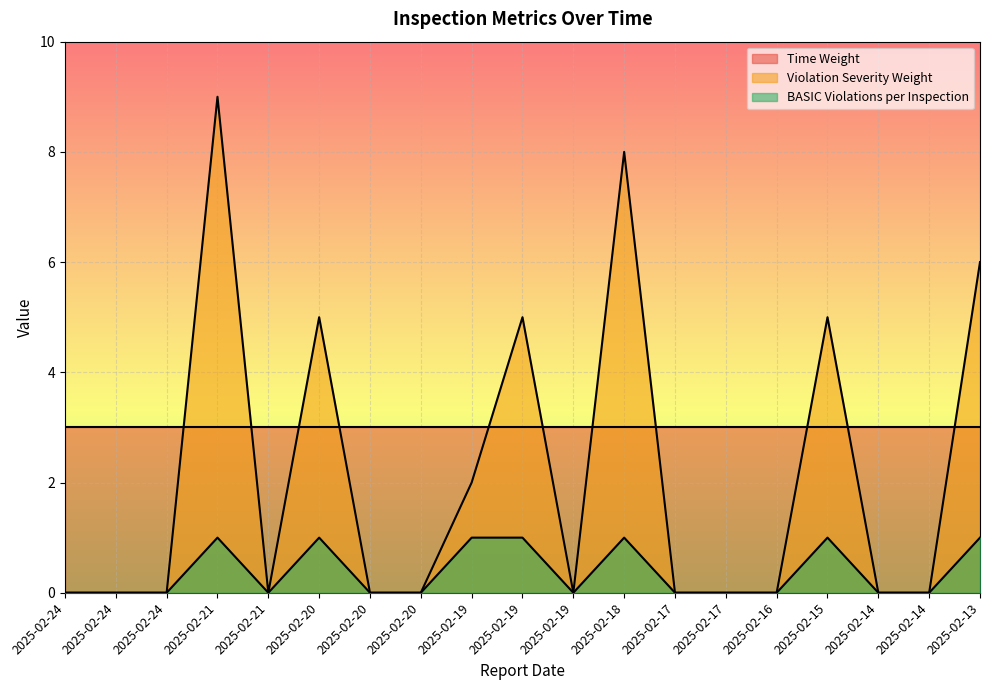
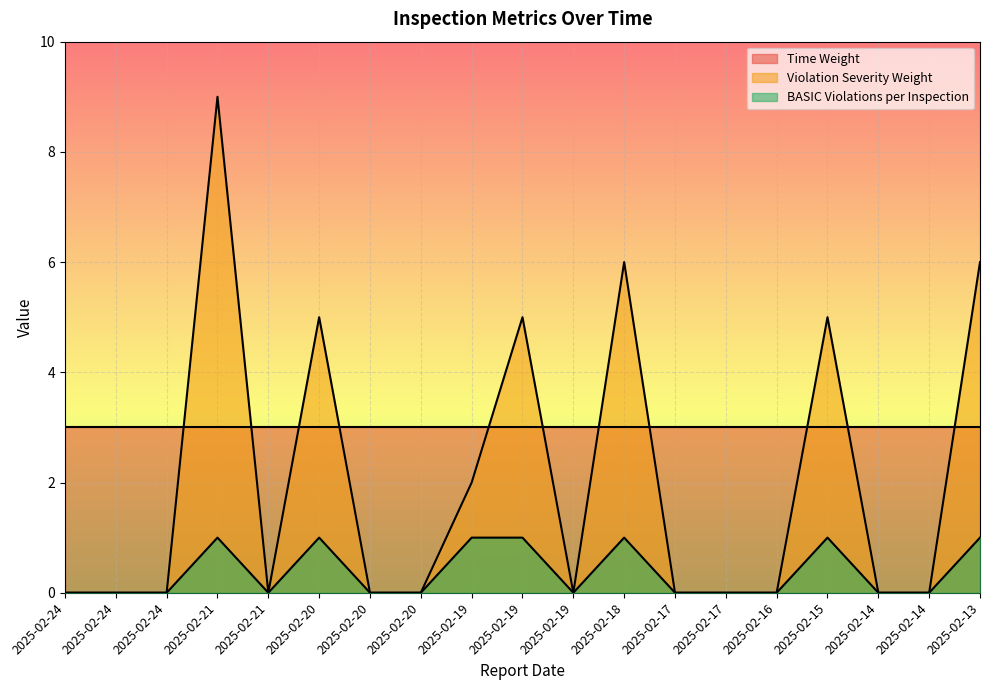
Violation Severity Weight, 2025-02-18: 8 -> 6
